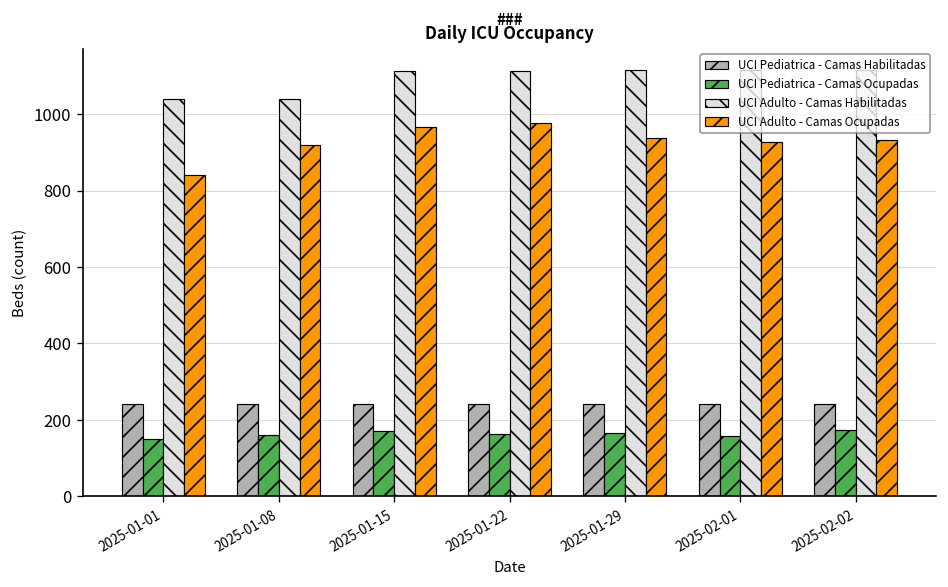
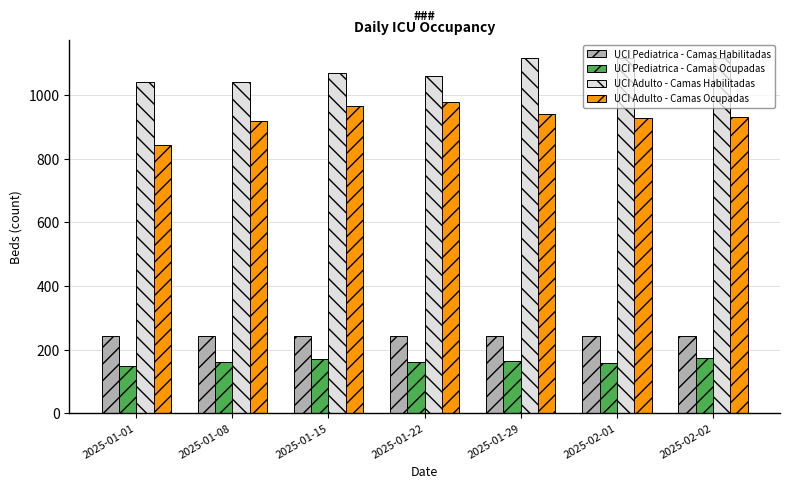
UCI Adulto - Camas Habilitadas, 2025-01-15: 1110 -> 1070
UCI Adulto - Camas Habilitadas, 2025-01-22: 1110 -> 1060
